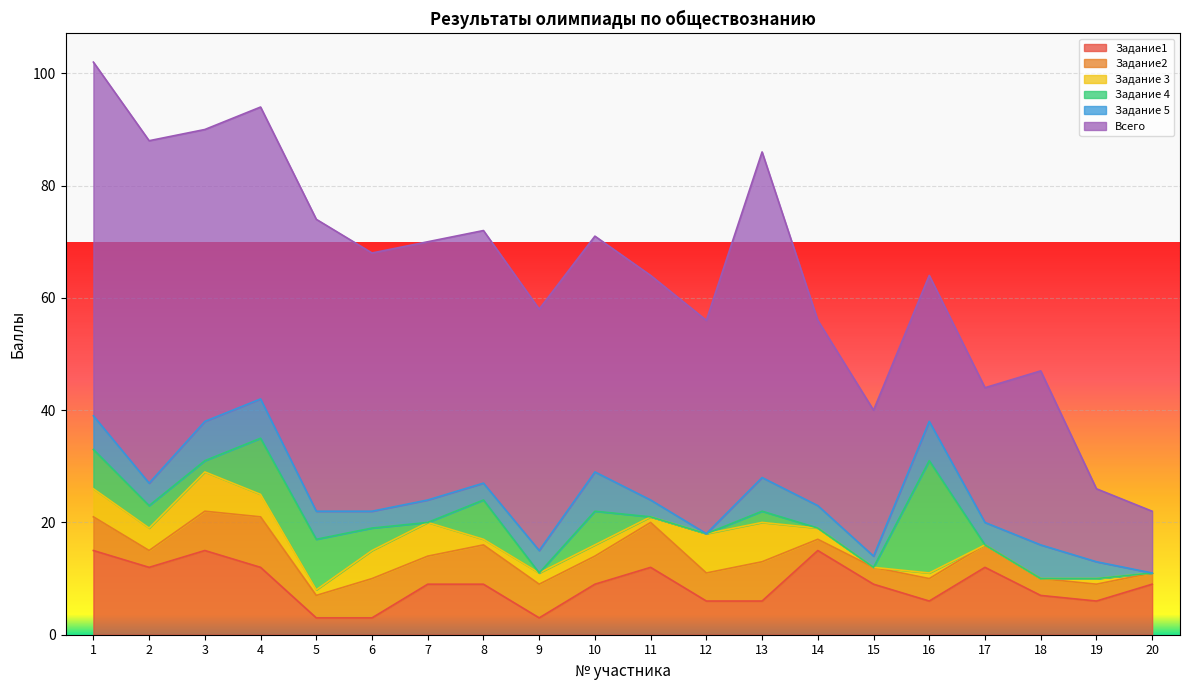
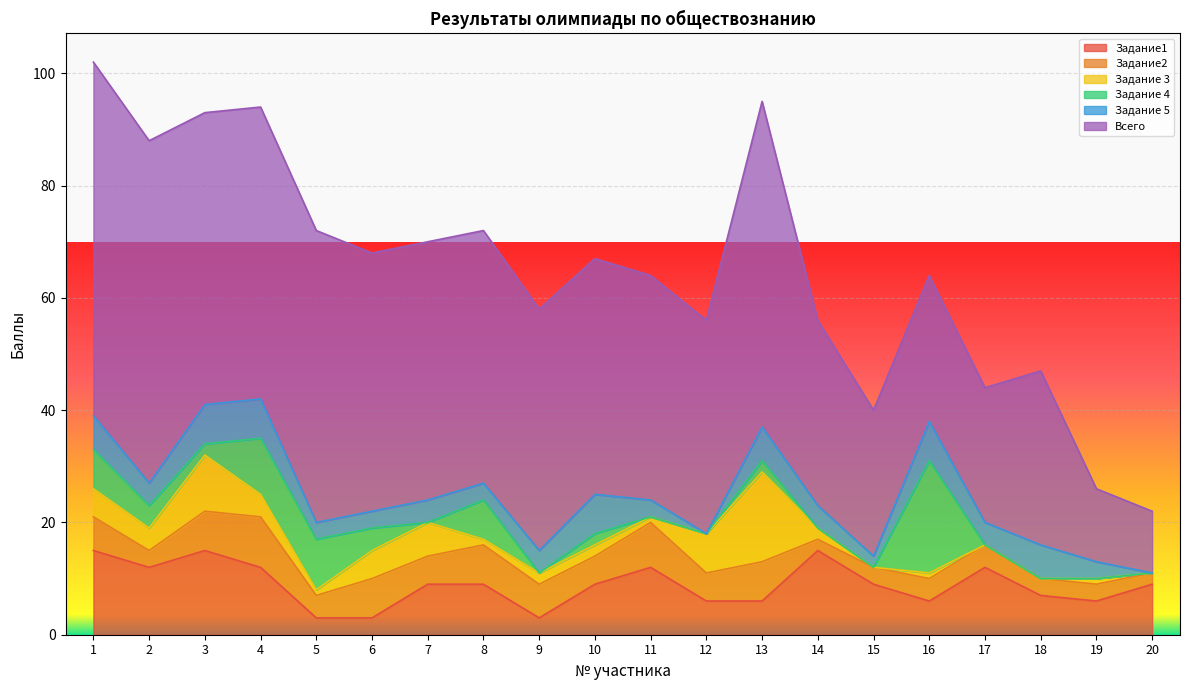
Задание 3, 3: 7 -> 10
Задание 5, 5: 5 -> 3
Задание 4, 10: 6 -> 2
Задание 3, 13: 7 -> 16
